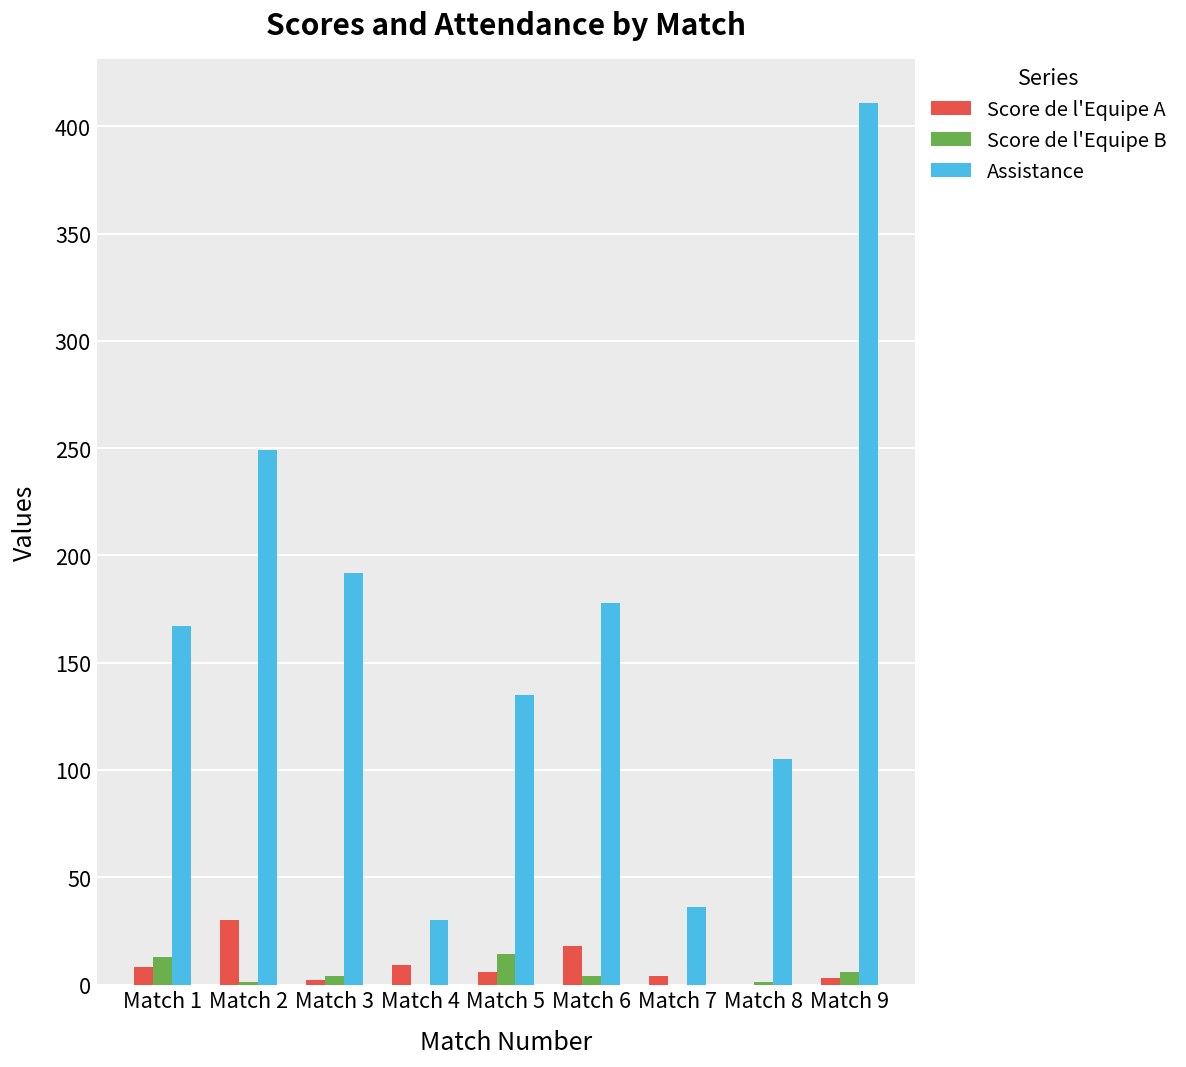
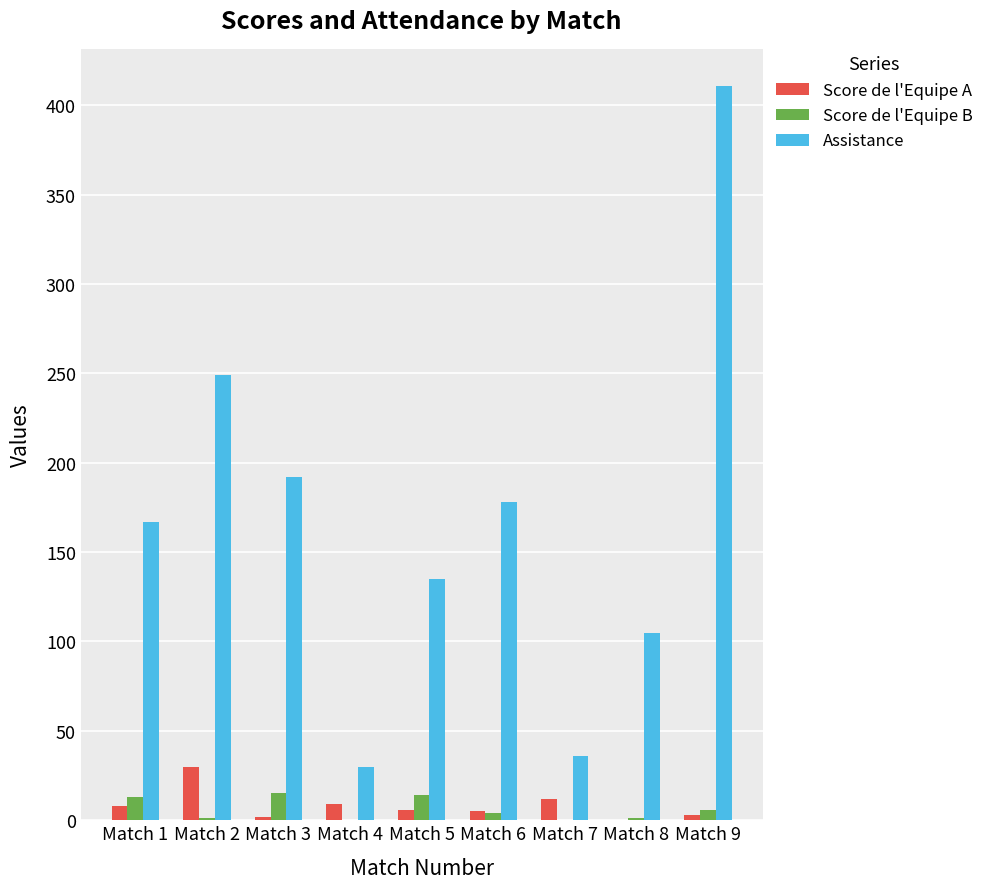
Score de l'Equipe B, Match 3: 4 -> 15
Score de l'Equipe A, Match 6: 18 -> 5
Score de l'Equipe A, Match 7: 4 -> 12
